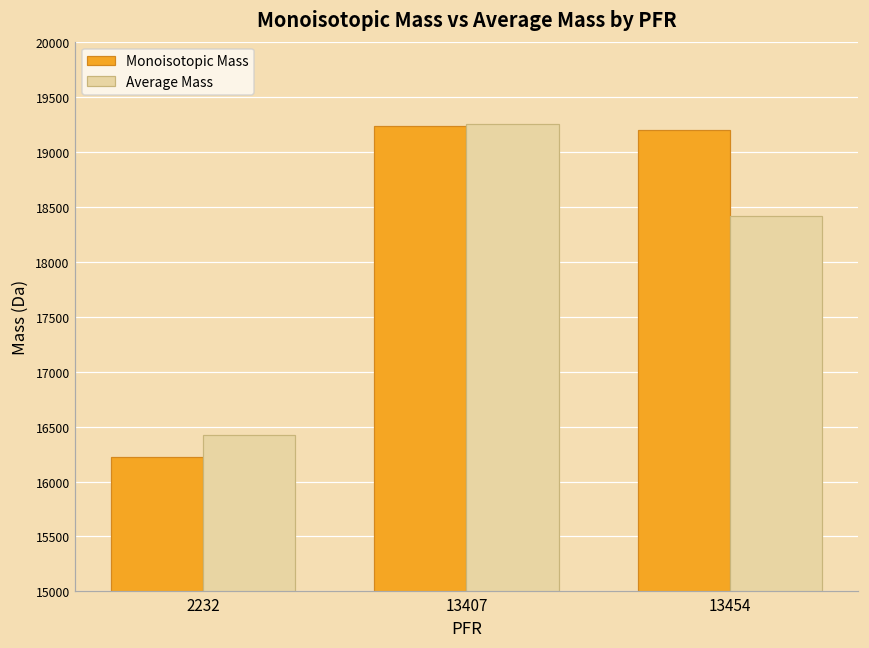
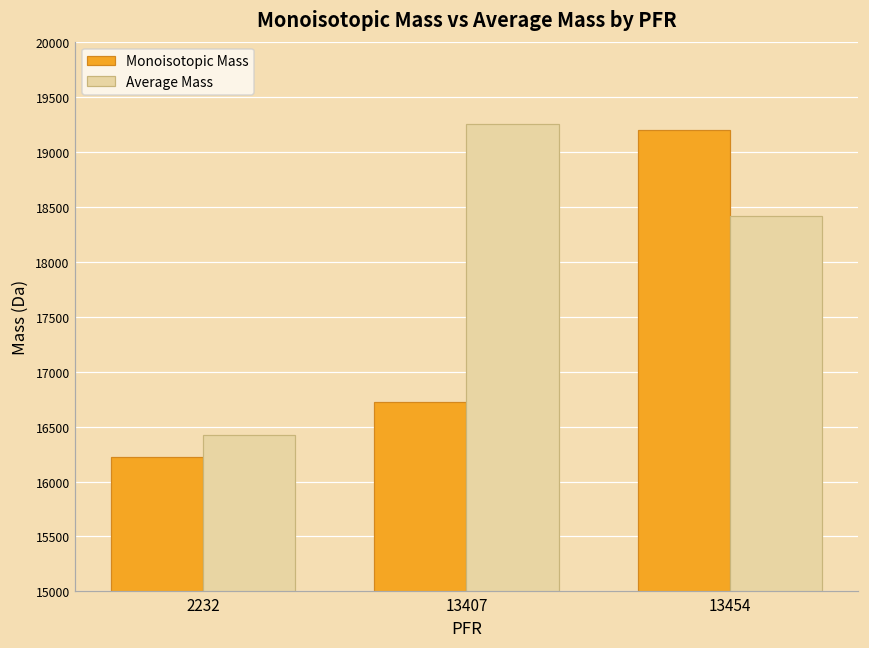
Monoisotopic Mass, 13407: 19200 -> 16700
